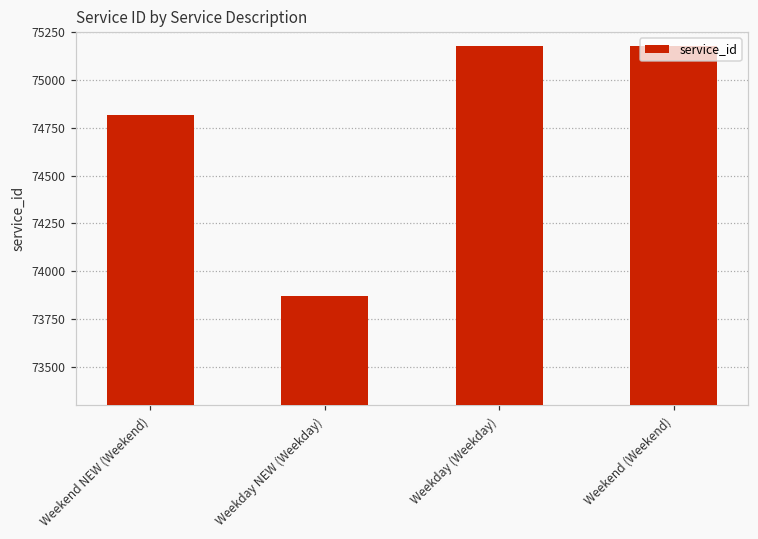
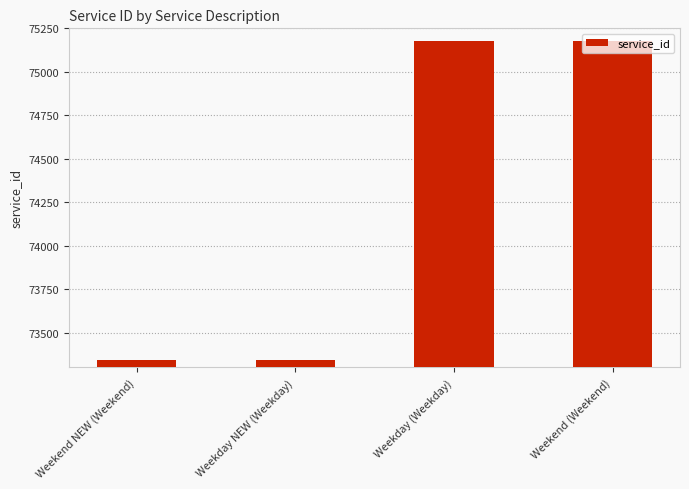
Weekend NEW (Weekend): 74820 -> 73340
Weekday NEW (Weekday): 73870 -> 73340
